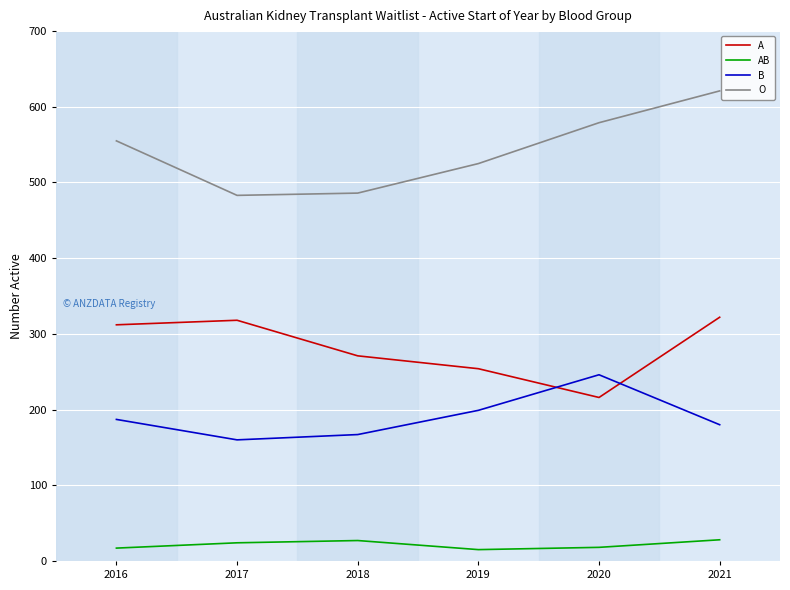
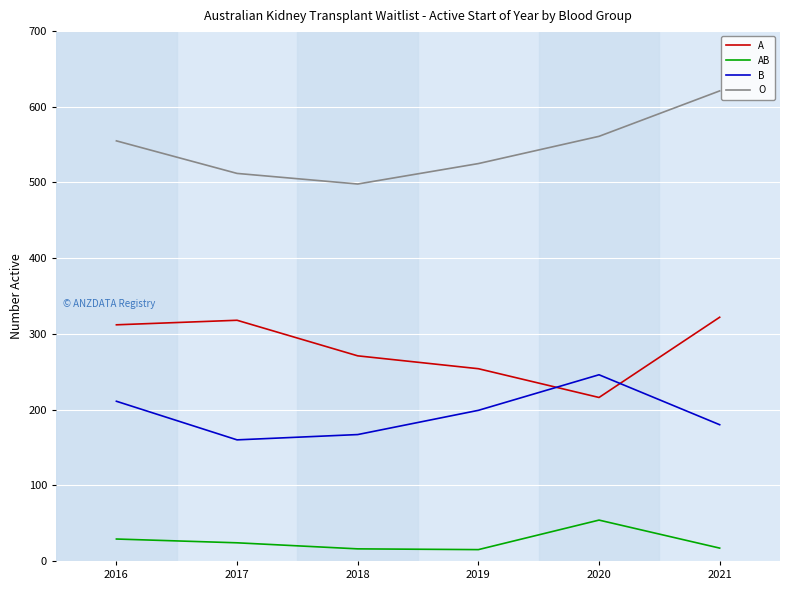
AB, 2016: 20 -> 30
B, 2016: 190 -> 210
O, 2017: 480 -> 510
AB, 2018: 30 -> 20
O, 2018: 490 -> 500
AB, 2020: 20 -> 50
O, 2020: 580 -> 560
AB, 2021: 30 -> 20
